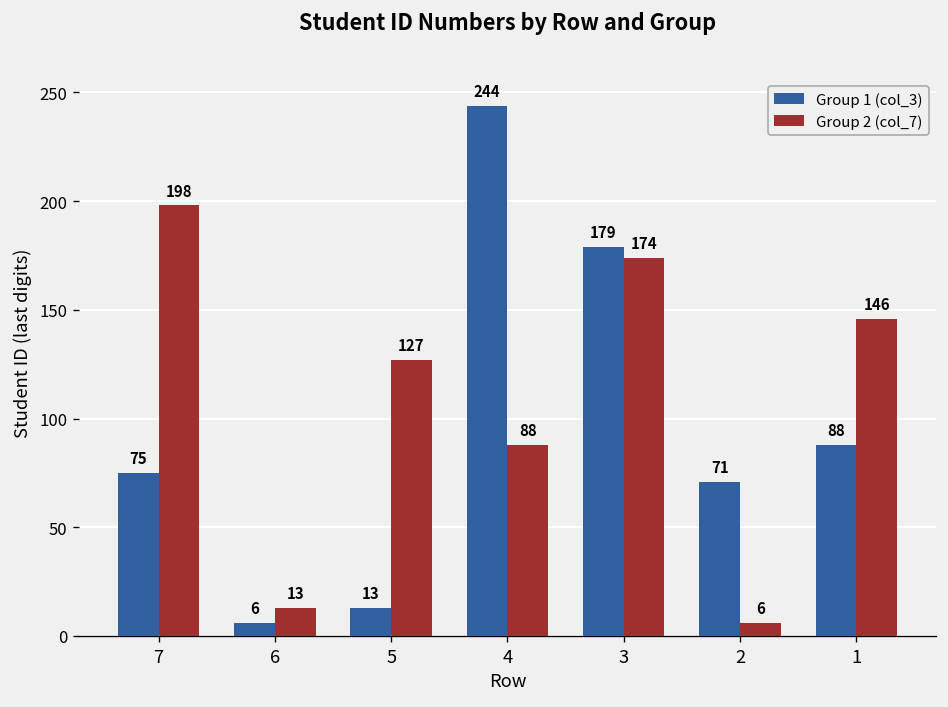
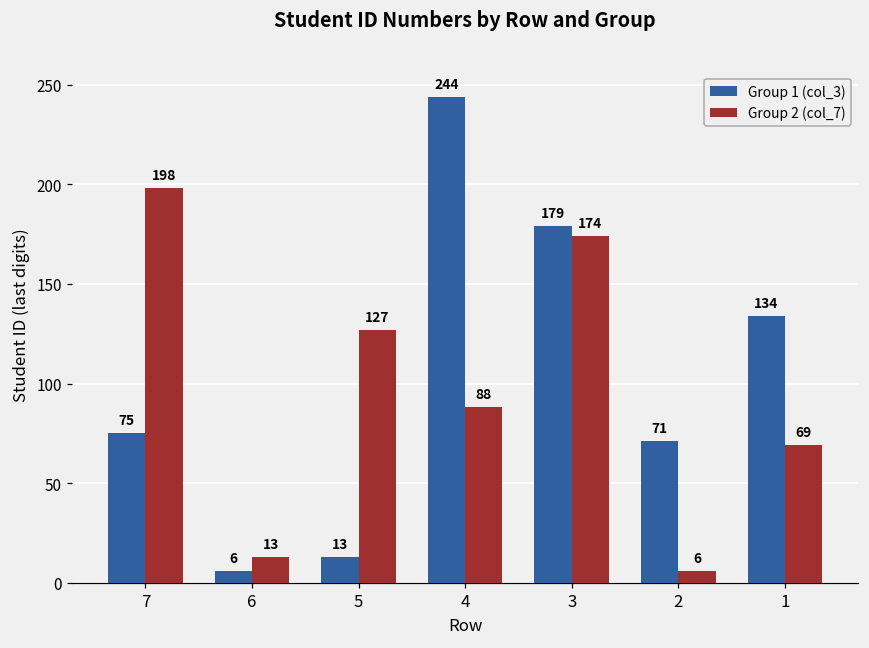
Group 1 (col_3), 1: 88 -> 134
Group 2 (col_7), 1: 146 -> 69
